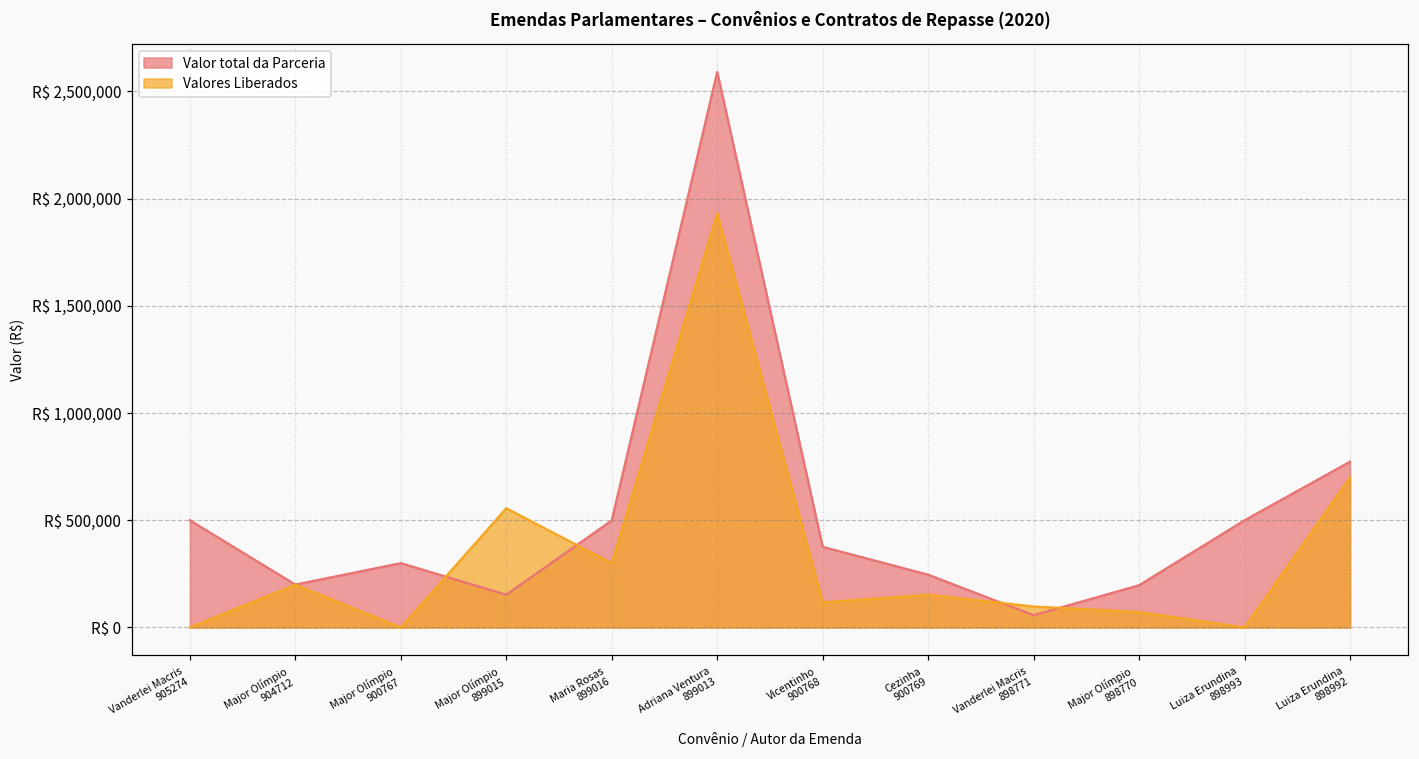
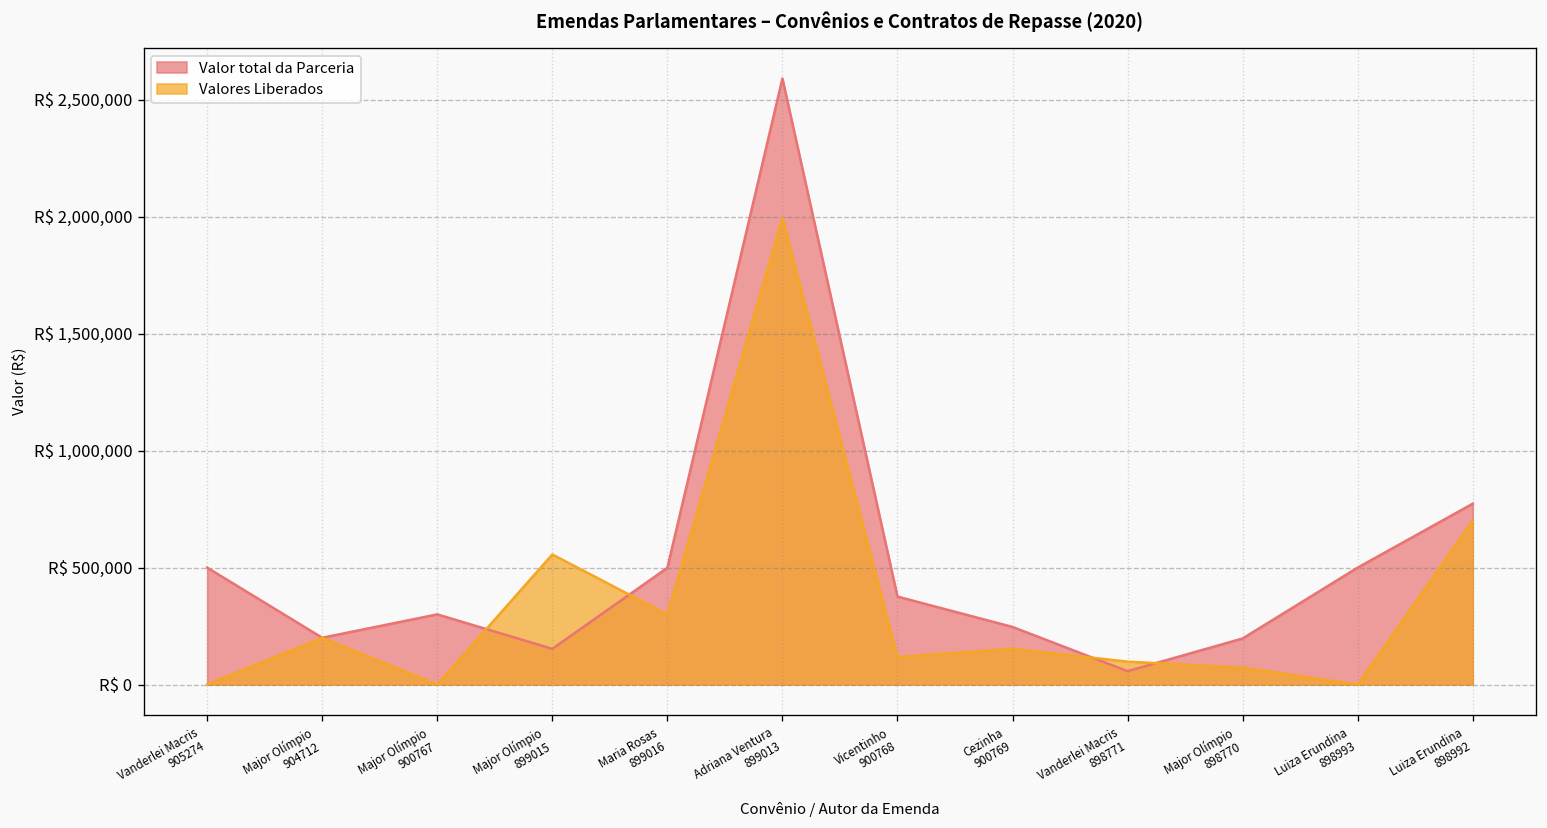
Valores Liberados, Adriana Ventura 899013: R$ 1,930,000 -> R$ 1,990,000
